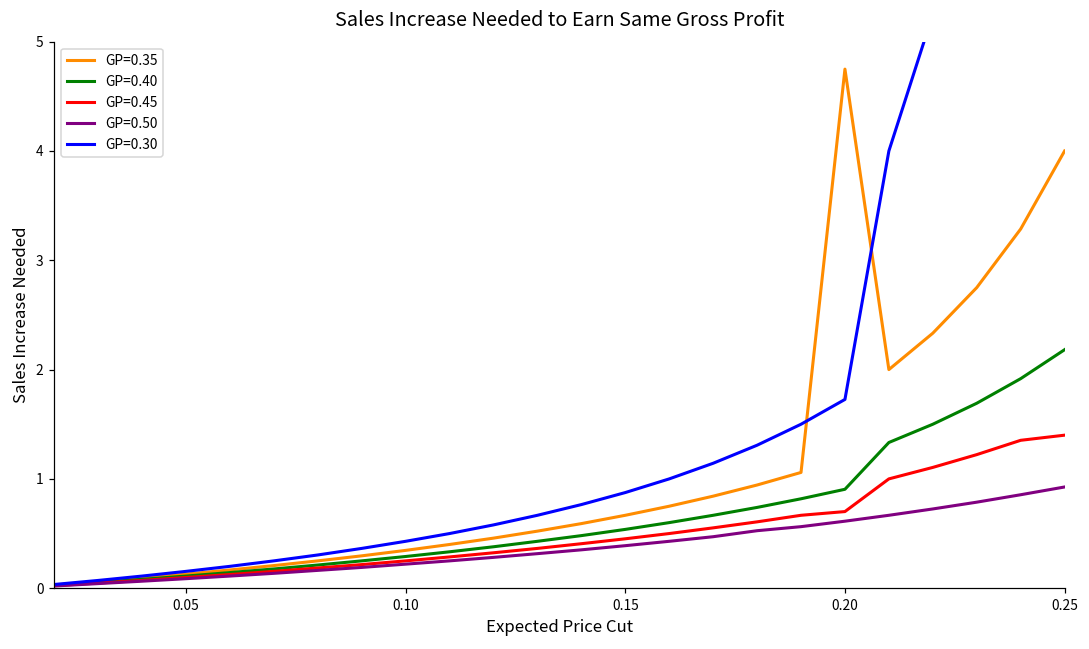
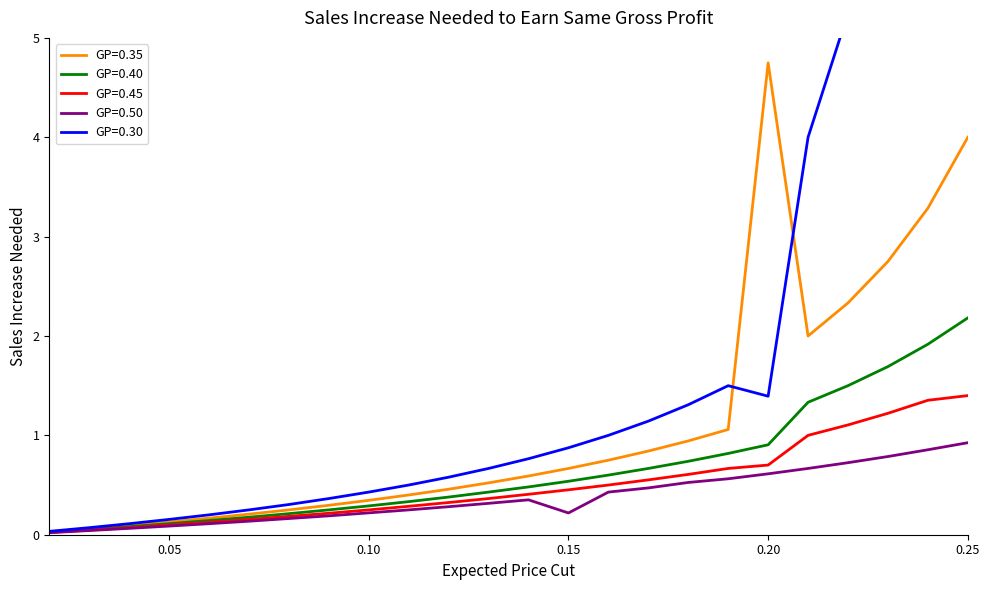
GP=0.50, 0.15: 0.4 -> 0.2
GP=0.30, 0.20: 1.7 -> 1.4
